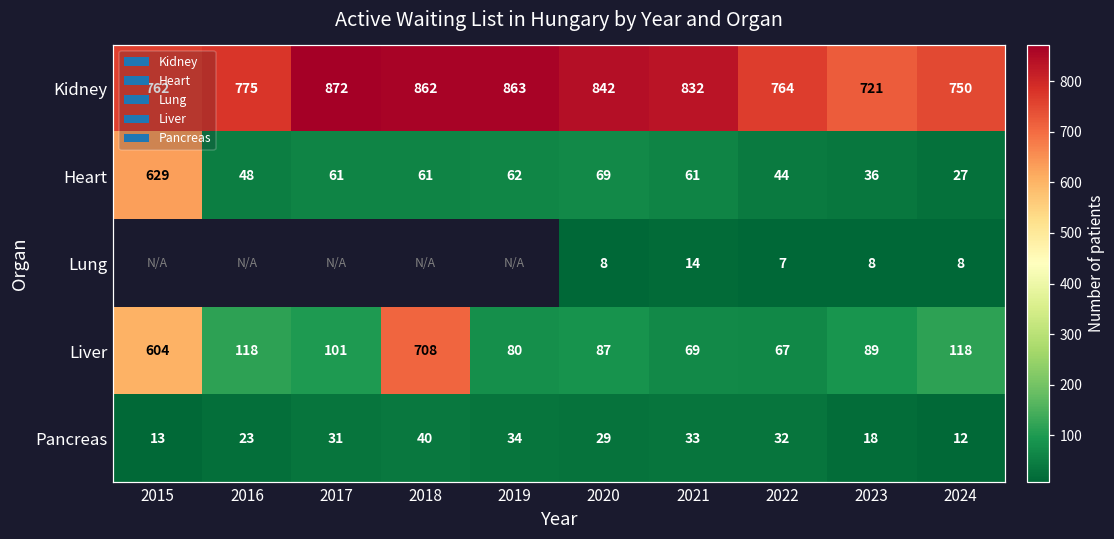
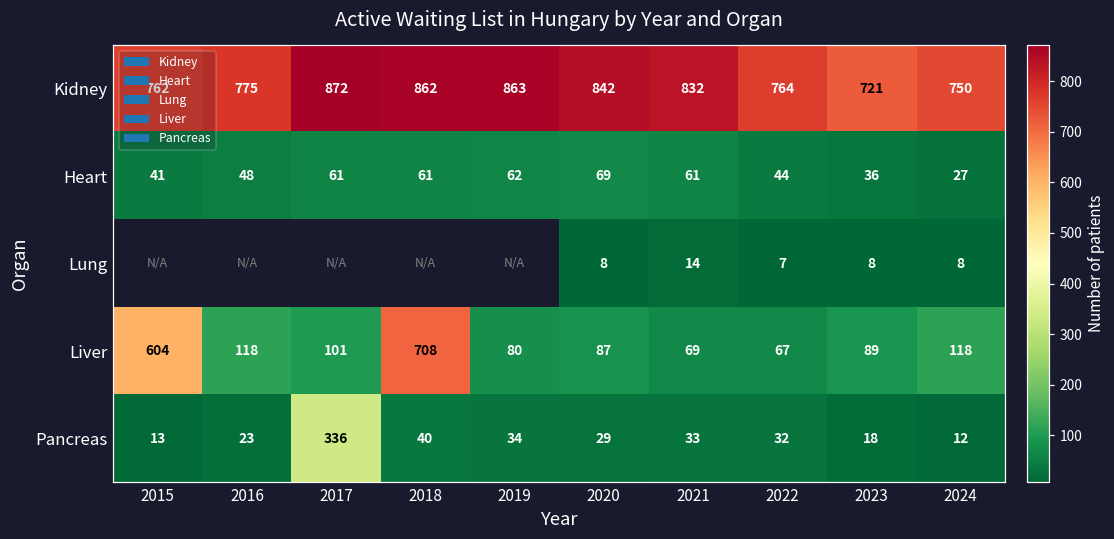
Heart, 2015: 629 -> 41
Pancreas, 2017: 31 -> 336
